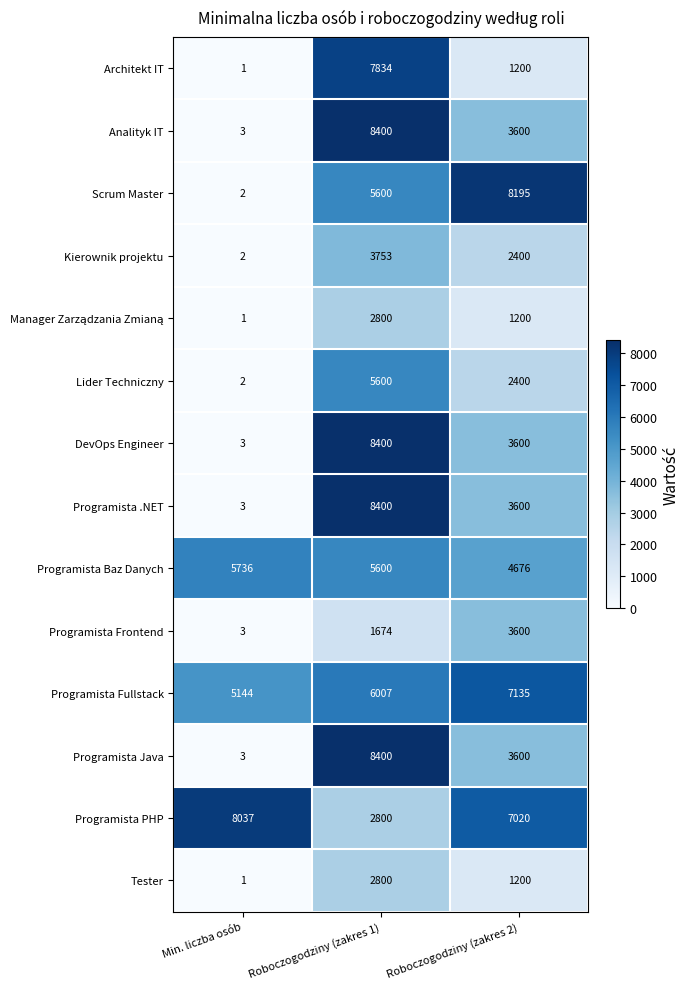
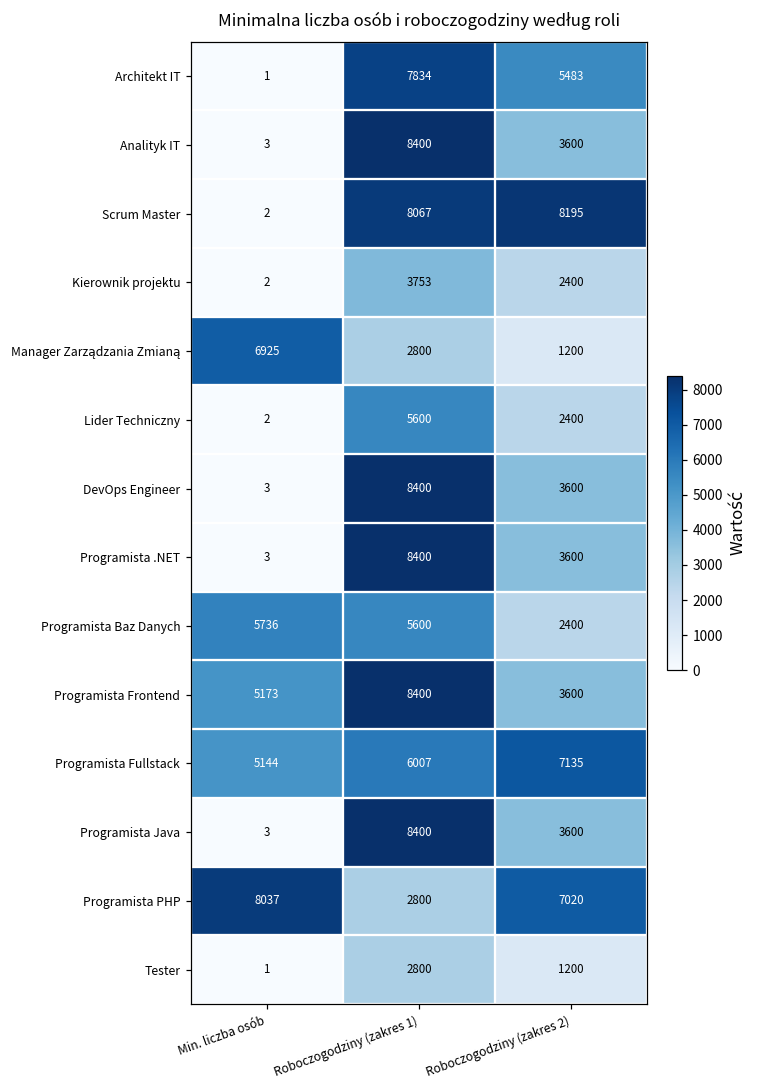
Architekt IT, Roboczogodziny (zakres 2): 1200 -> 5483
Scrum Master, Roboczogodziny (zakres 1): 5600 -> 8067
Manager Zarządzania Zmianą, Min. liczba osób: 1 -> 6925
Programista Baz Danych, Roboczogodziny (zakres 2): 4676 -> 2400
Programista Frontend, Min. liczba osób: 3 -> 5173
Programista Frontend, Roboczogodziny (zakres 1): 1674 -> 8400
